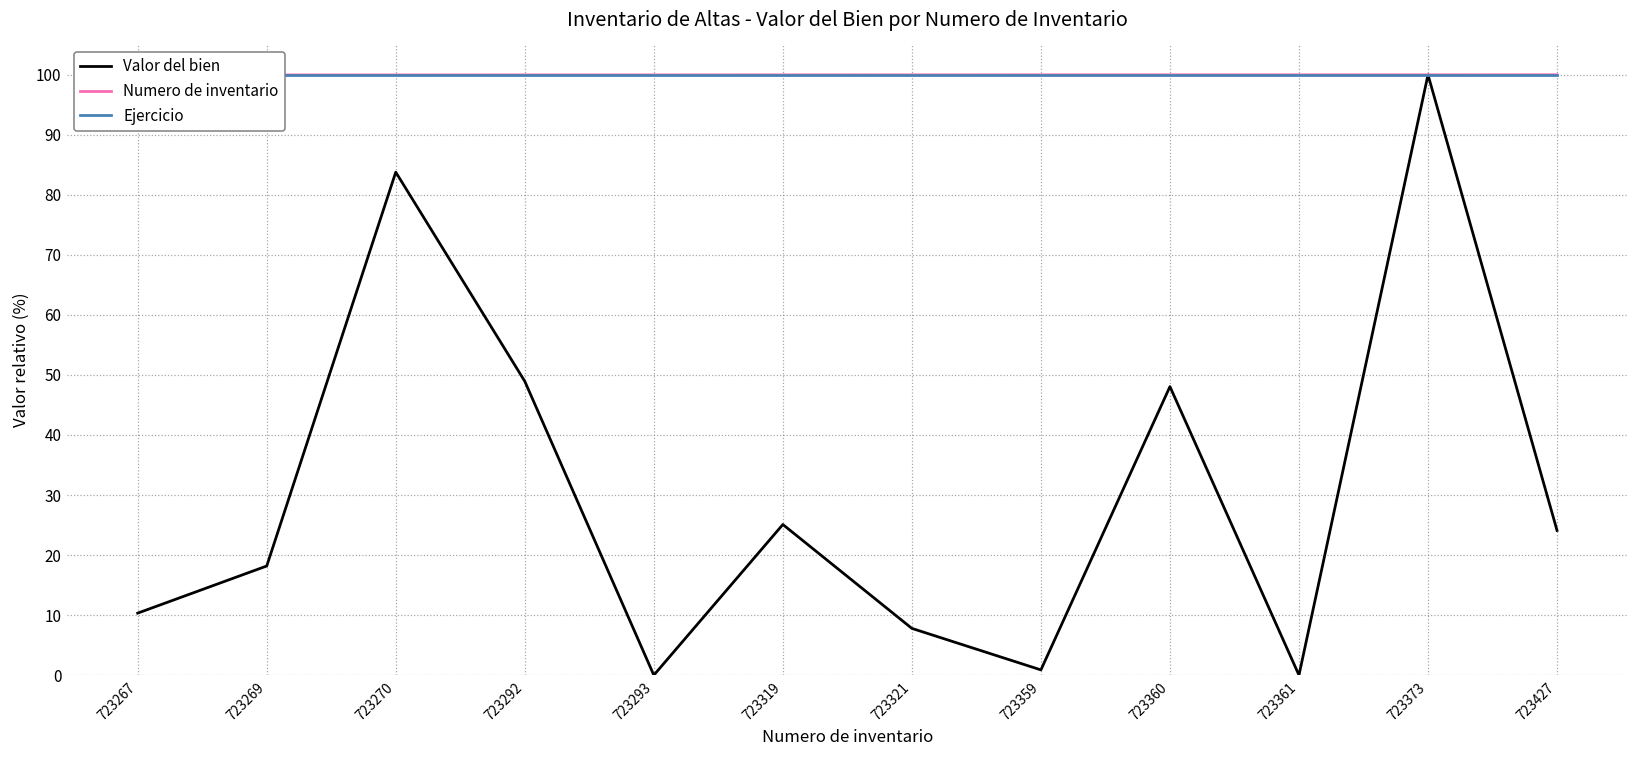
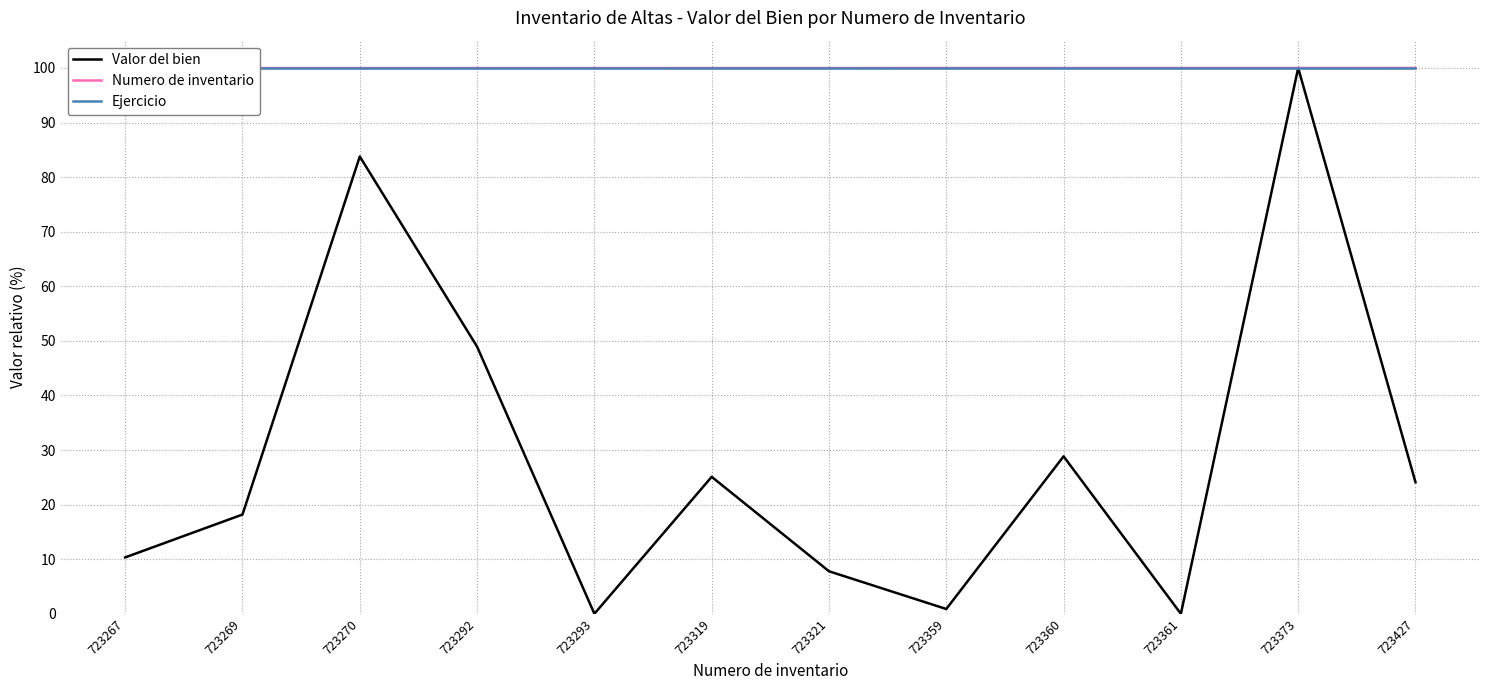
Valor del bien, 723360: 48 -> 29
